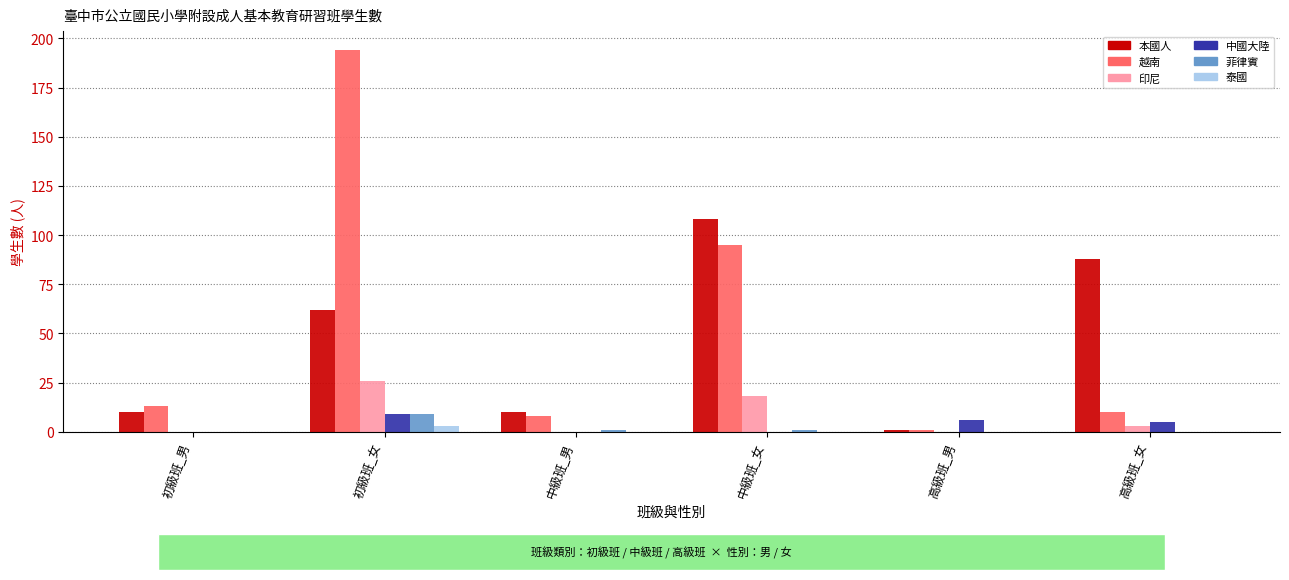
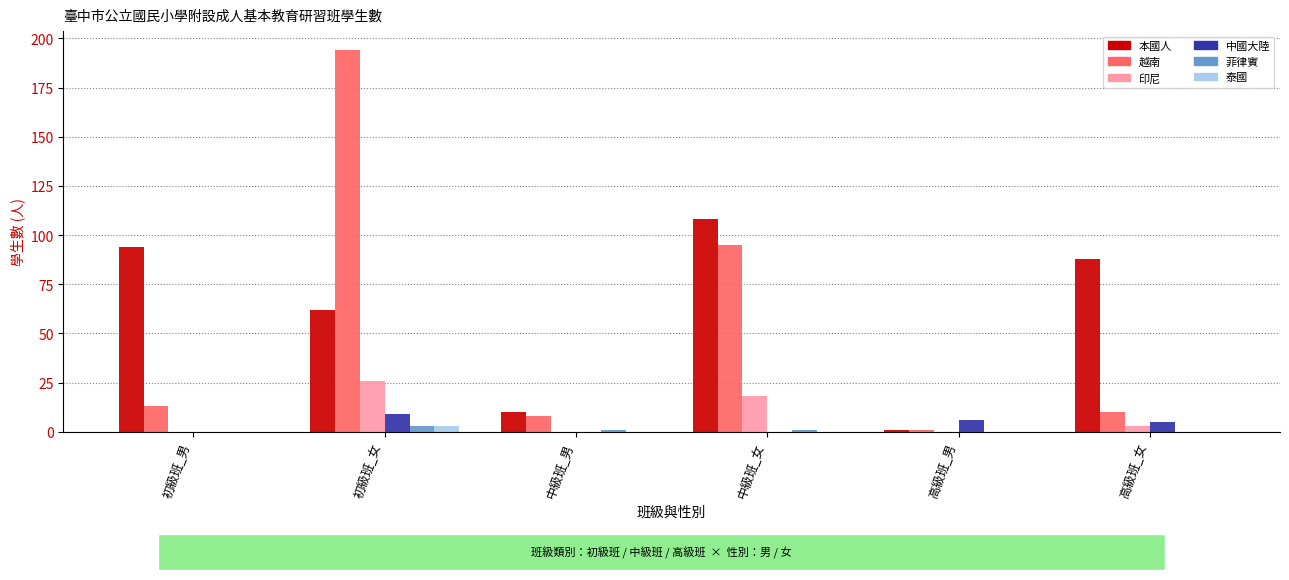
本國人, 初級班_男: 10 -> 94
菲律賓, 初級班_女: 9 -> 3
